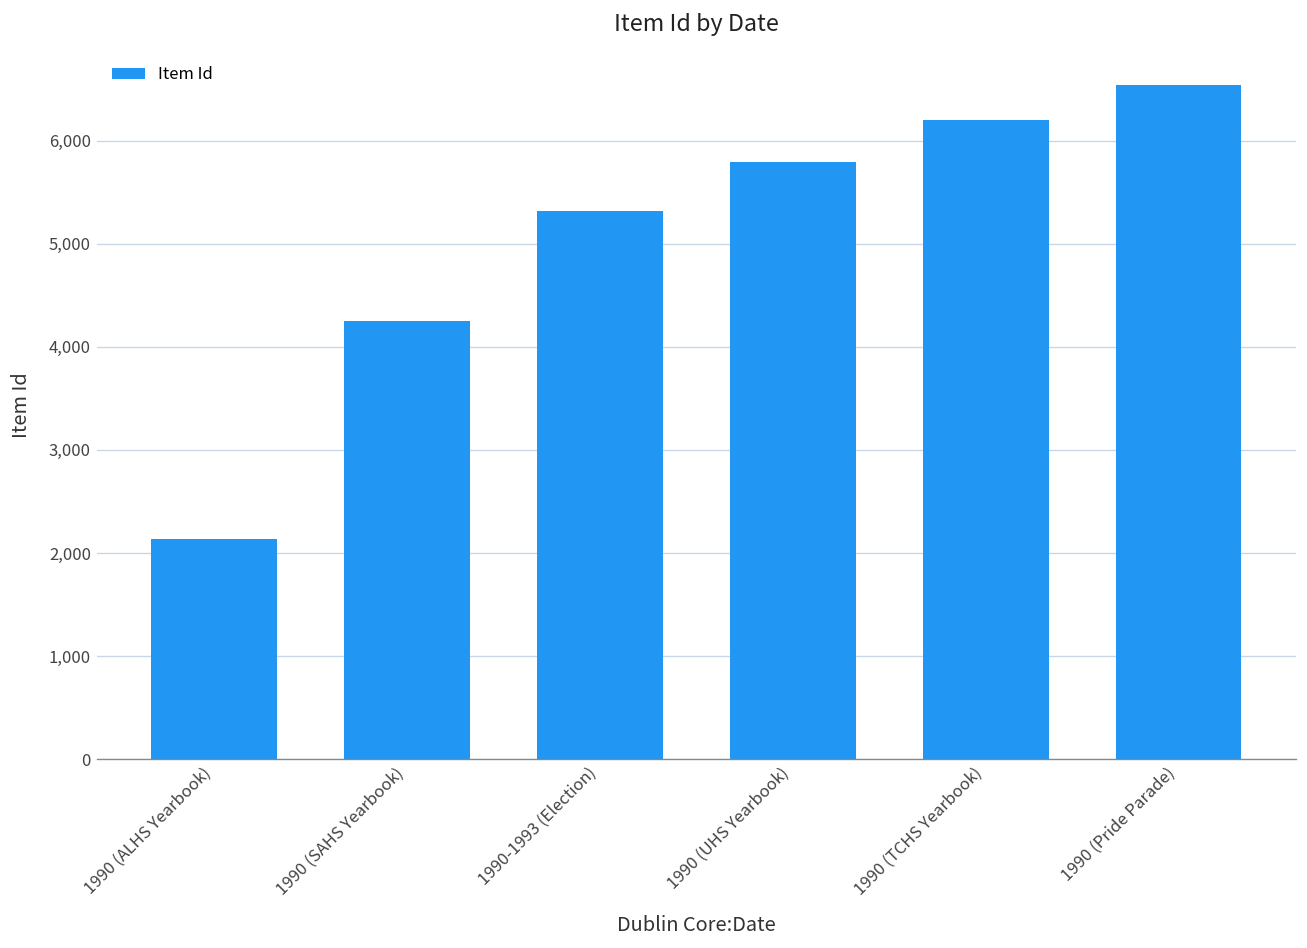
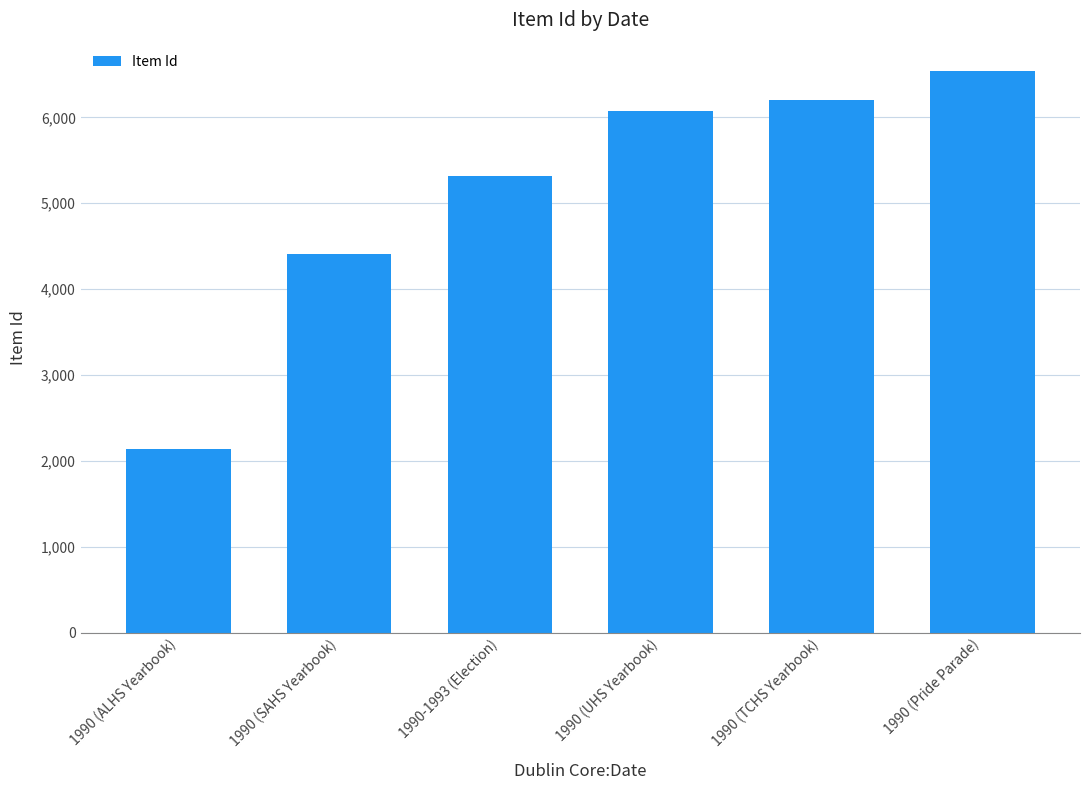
1990 (SAHS Yearbook): 4,300 -> 4,400
1990 (UHS Yearbook): 5,800 -> 6,100
